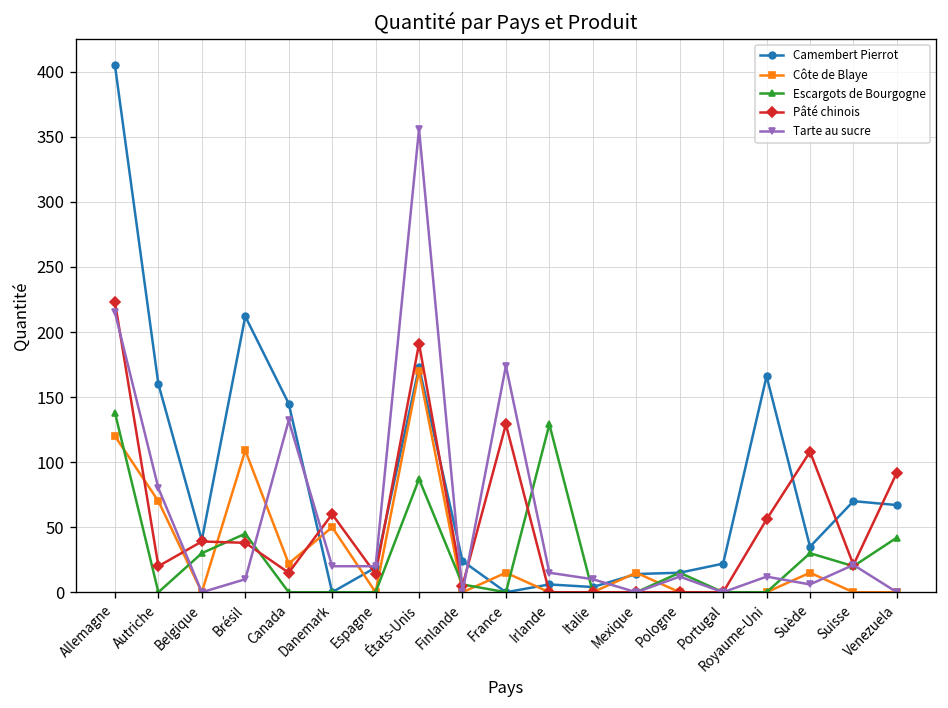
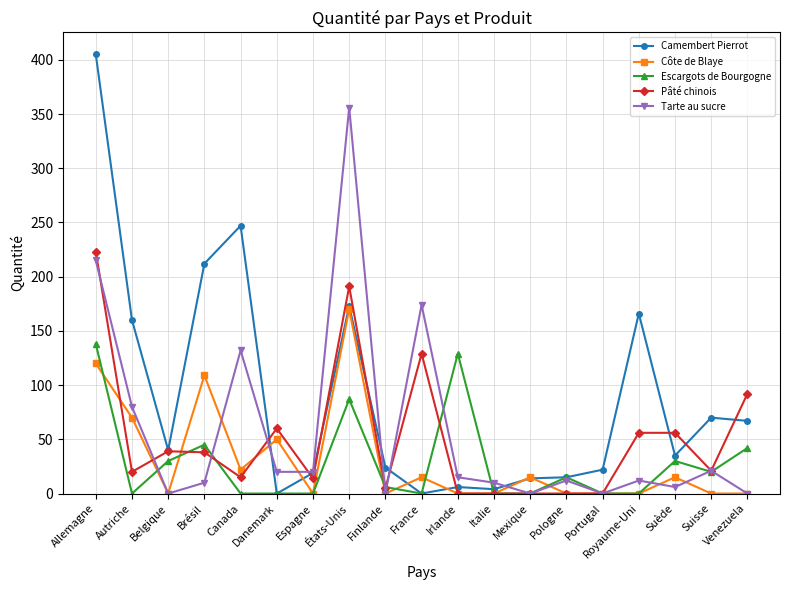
Camembert Pierrot, Canada: 145 -> 247
Pâté chinois, Suède: 108 -> 56
